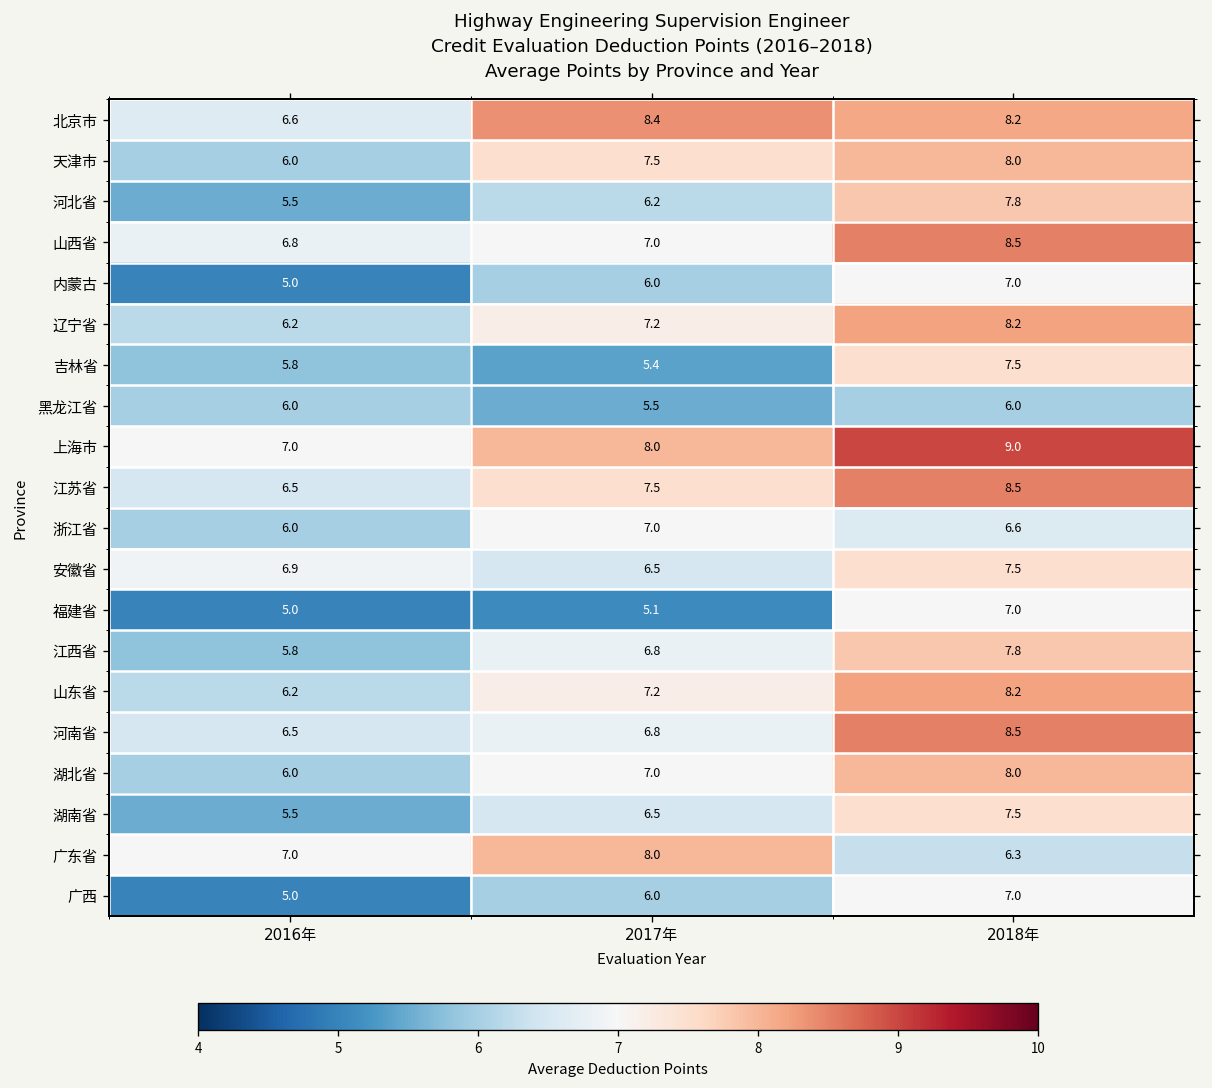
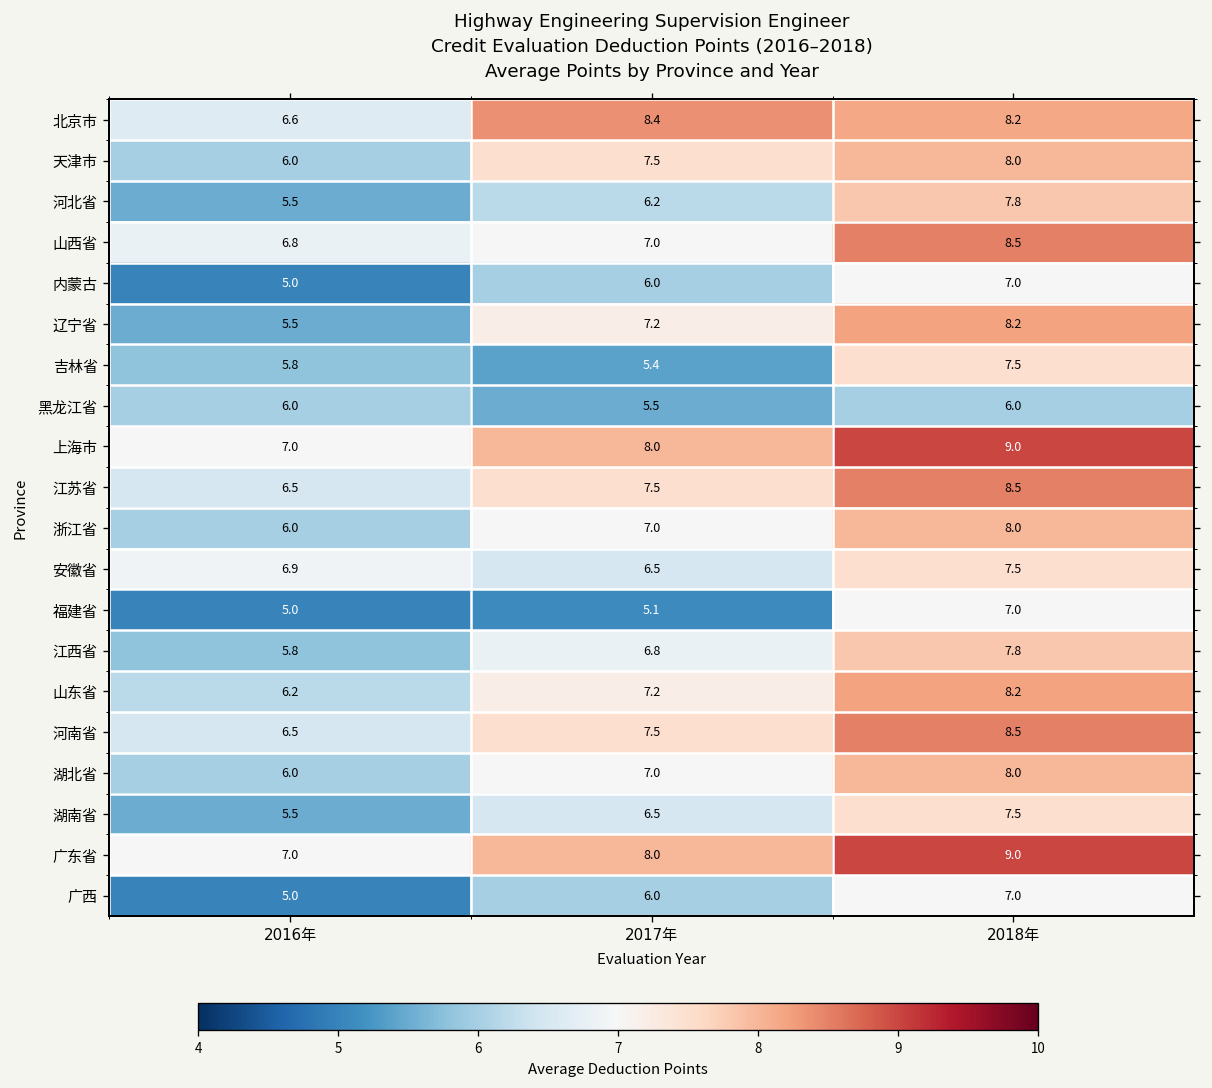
辽宁省, 2016年: 6.2 -> 5.5
浙江省, 2018年: 6.6 -> 8.0
河南省, 2017年: 6.8 -> 7.5
广东省, 2018年: 6.3 -> 9.0
